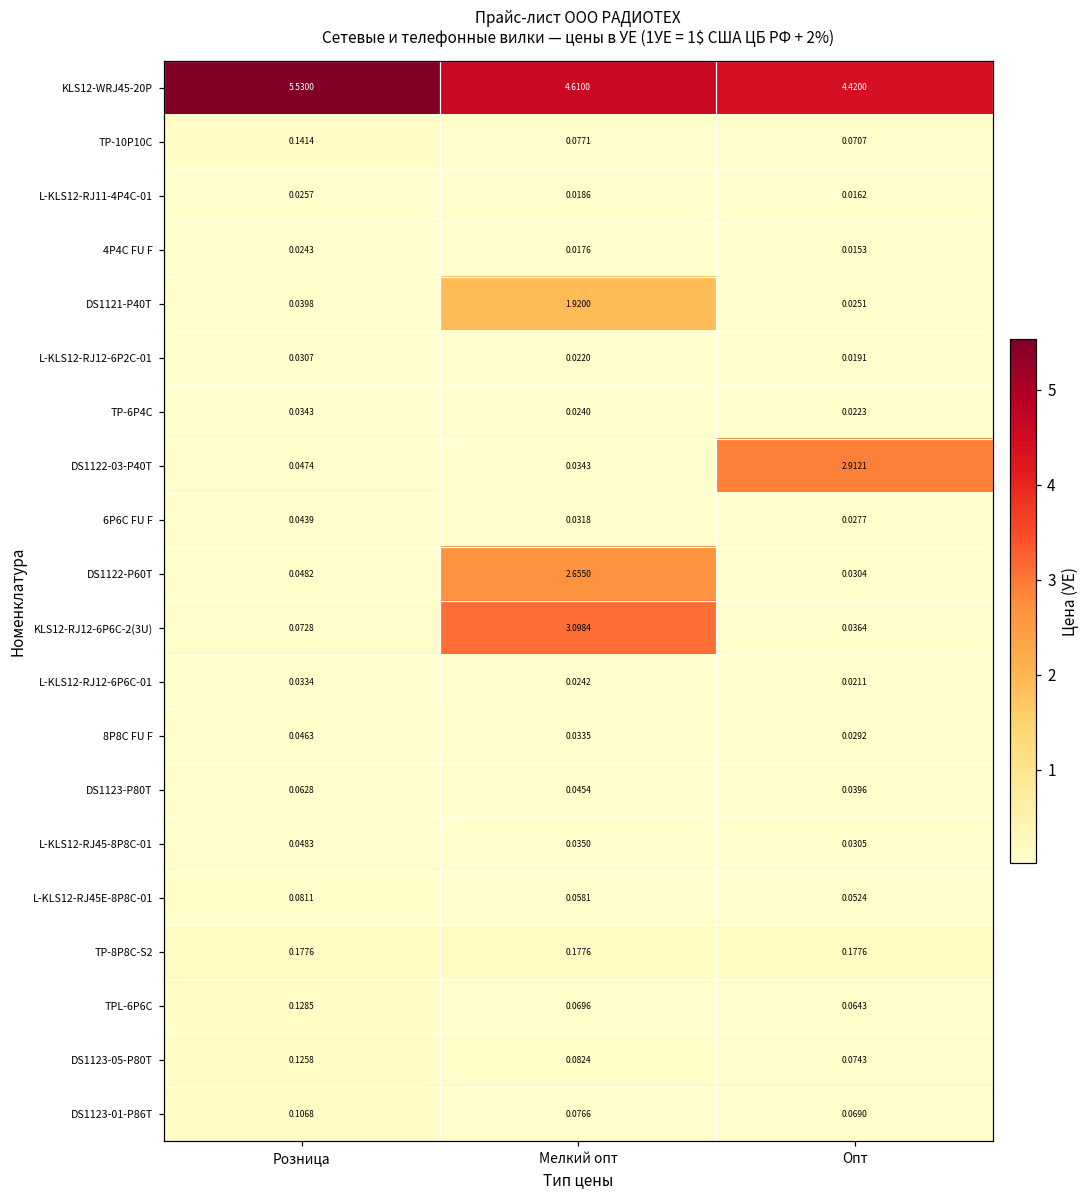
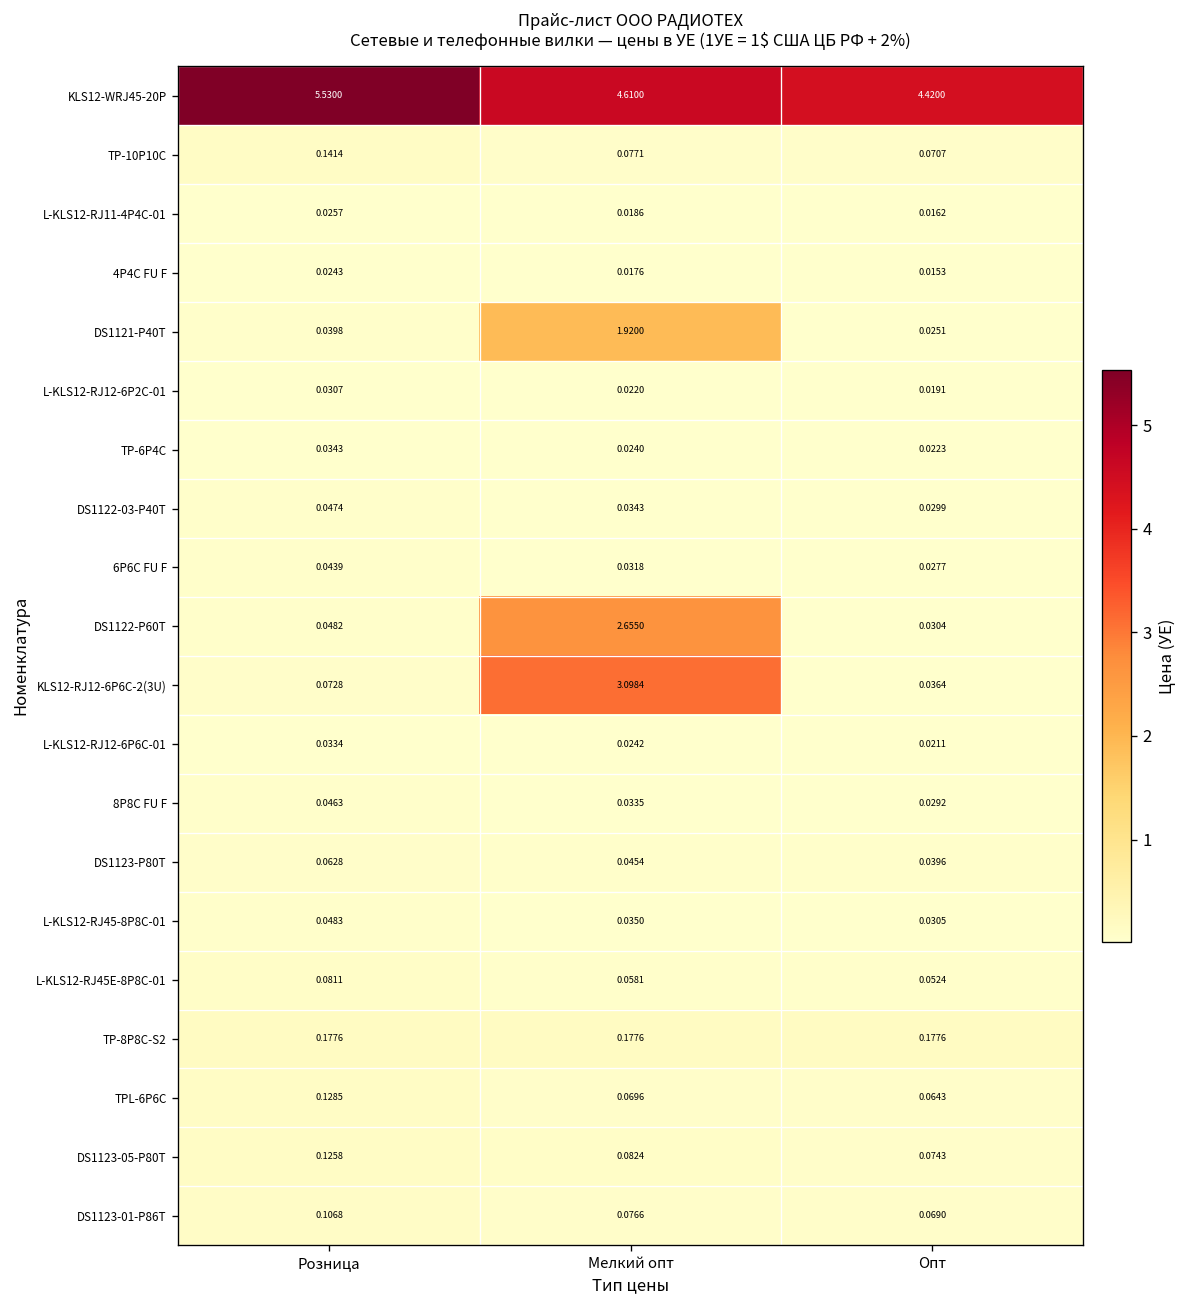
DS1122-03-P40T, Опт: 2.9121 -> 0.0299
